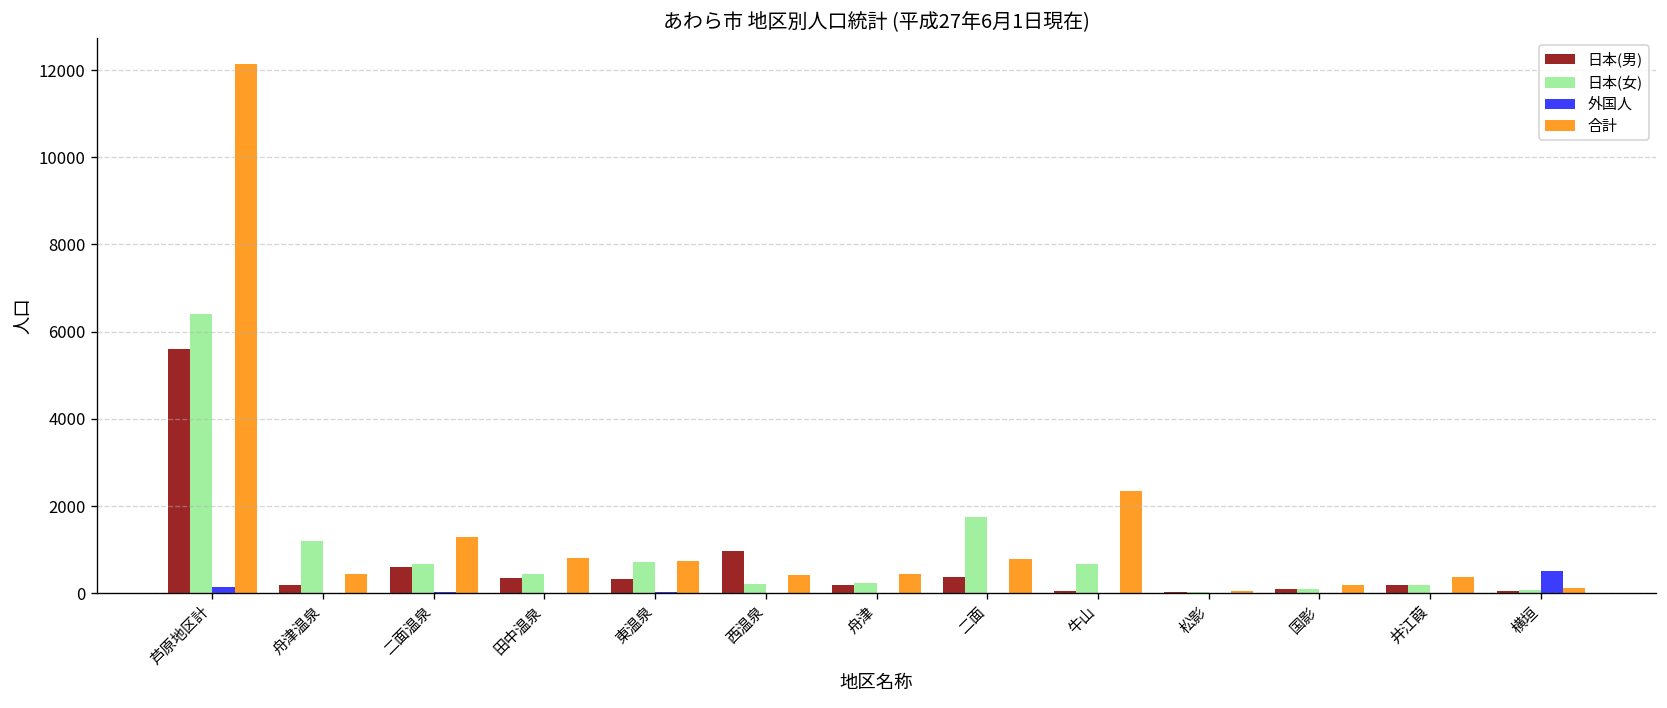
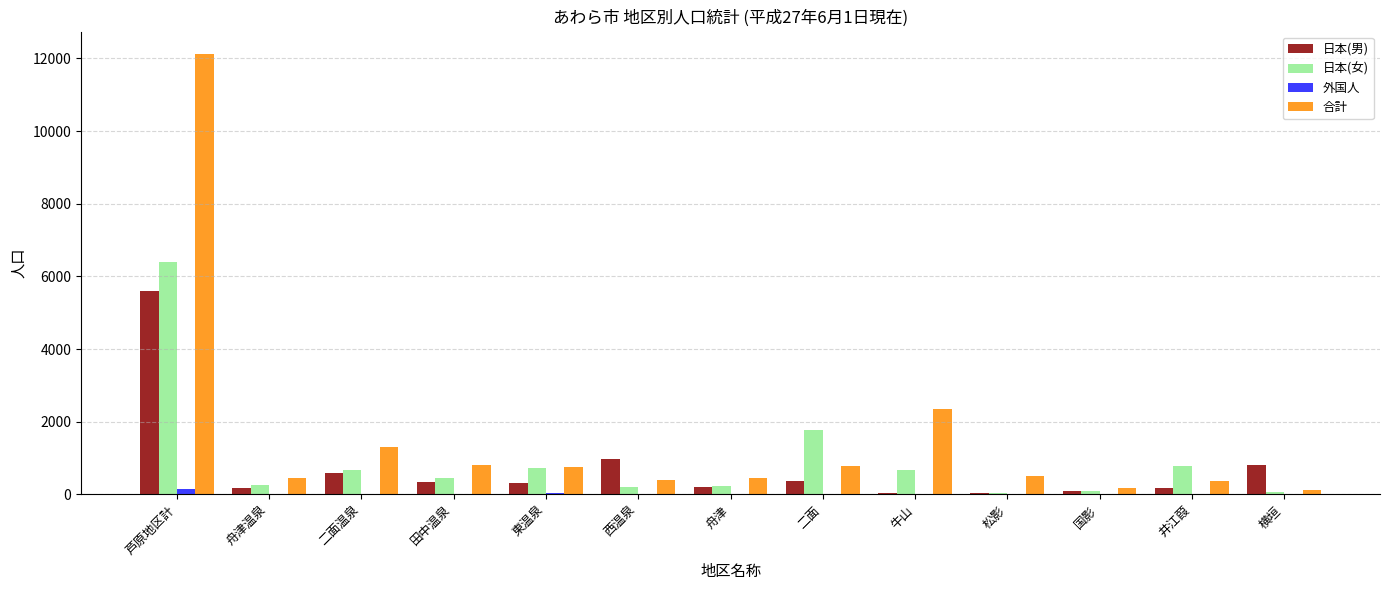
日本(女), 舟津温泉: 1200 -> 300
合計, 松影: 100 -> 500
日本(女), 井江葭: 200 -> 800
日本(男), 横垣: 0 -> 800
外国人, 横垣: 500 -> 0
